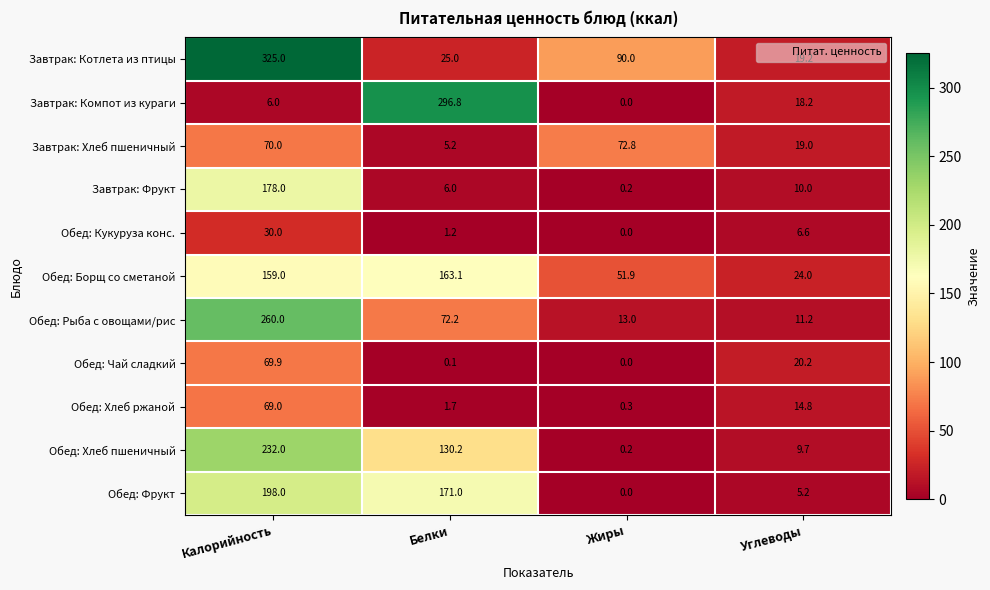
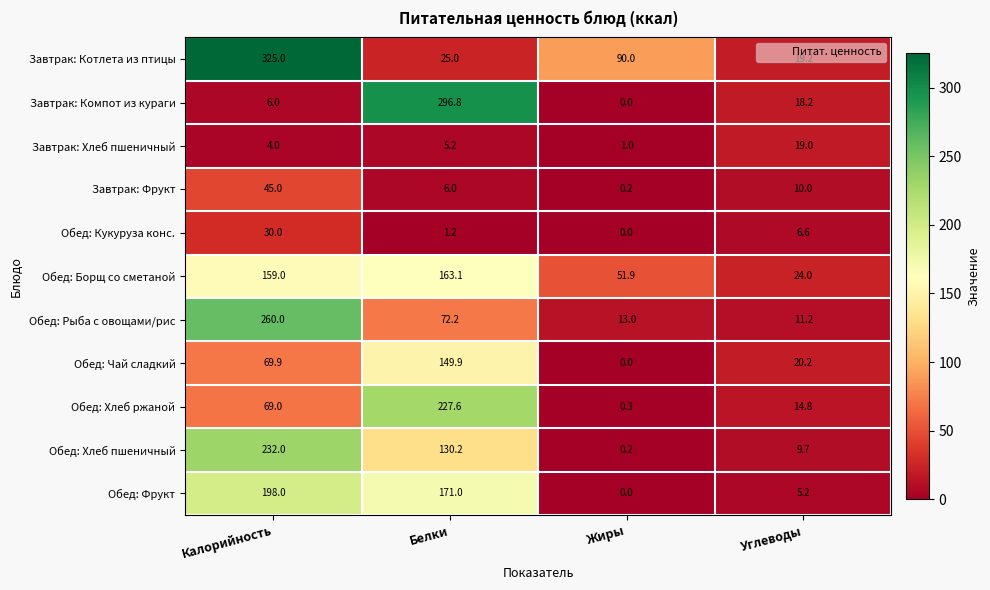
Завтрак: Хлеб пшеничный, Калорийность: 70.0 -> 4.0
Завтрак: Хлеб пшеничный, Жиры: 72.8 -> 1.0
Завтрак: Фрукт, Калорийность: 178.0 -> 45.0
Обед: Чай сладкий, Белки: 0.1 -> 149.9
Обед: Хлеб ржаной, Белки: 1.7 -> 227.6
